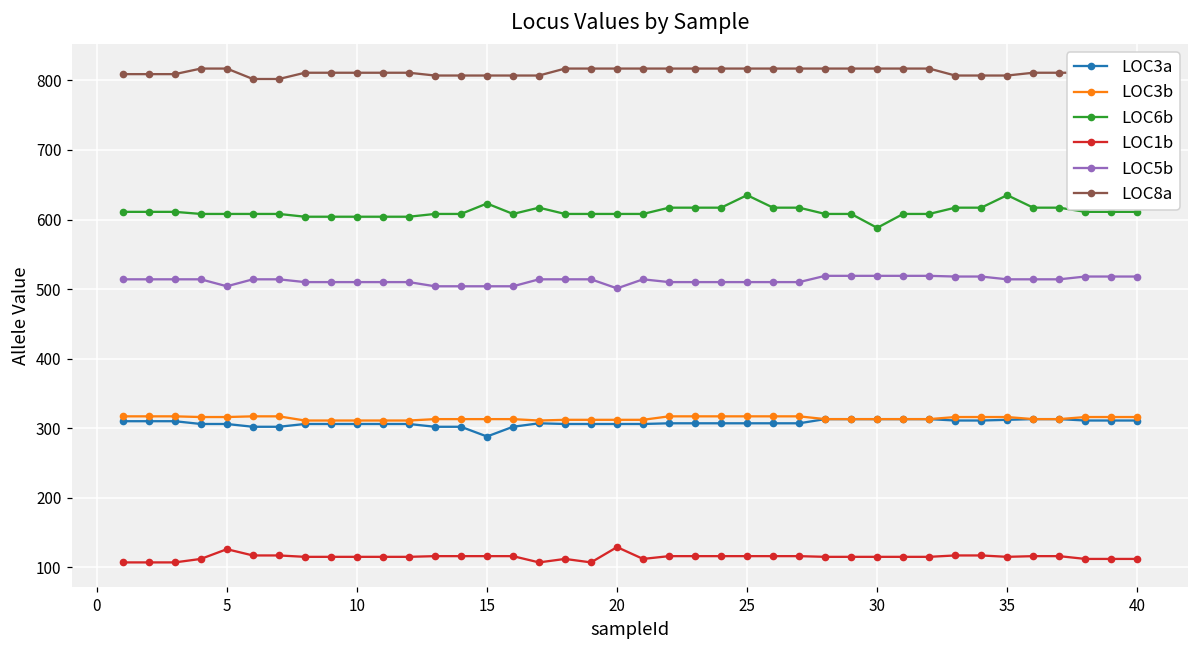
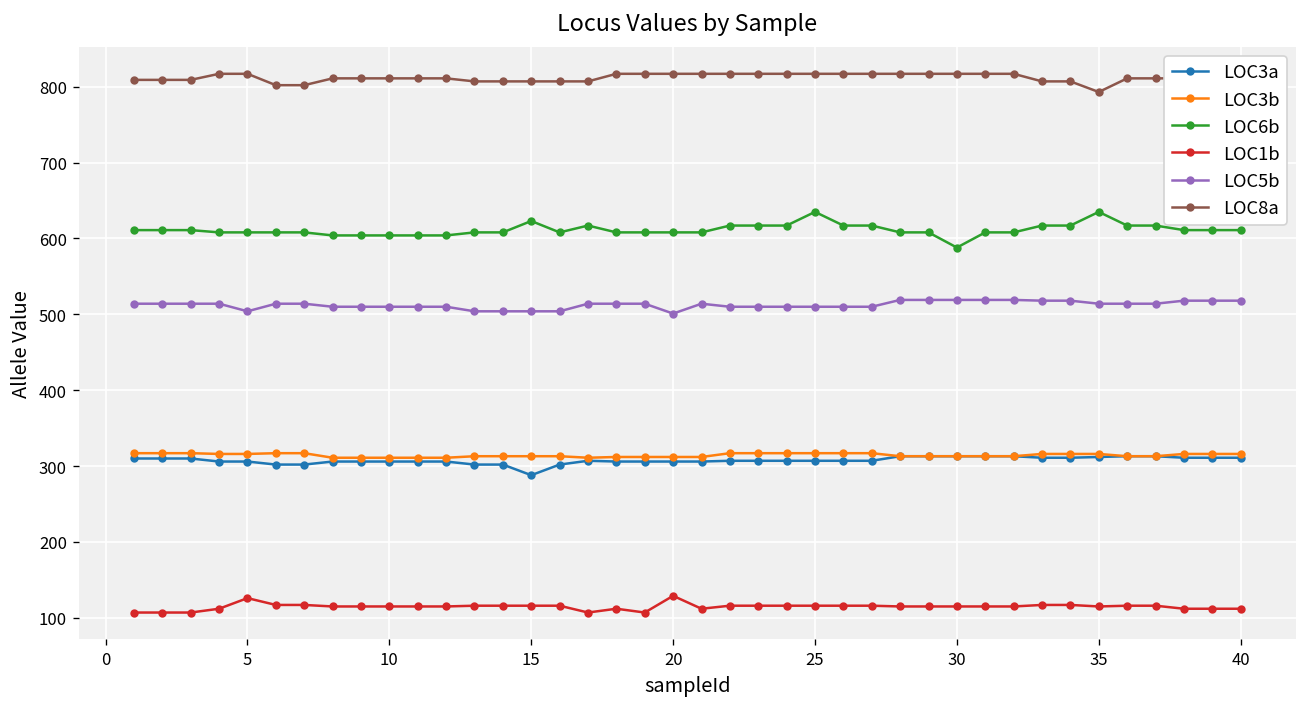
LOC8a, 35: 810 -> 790
